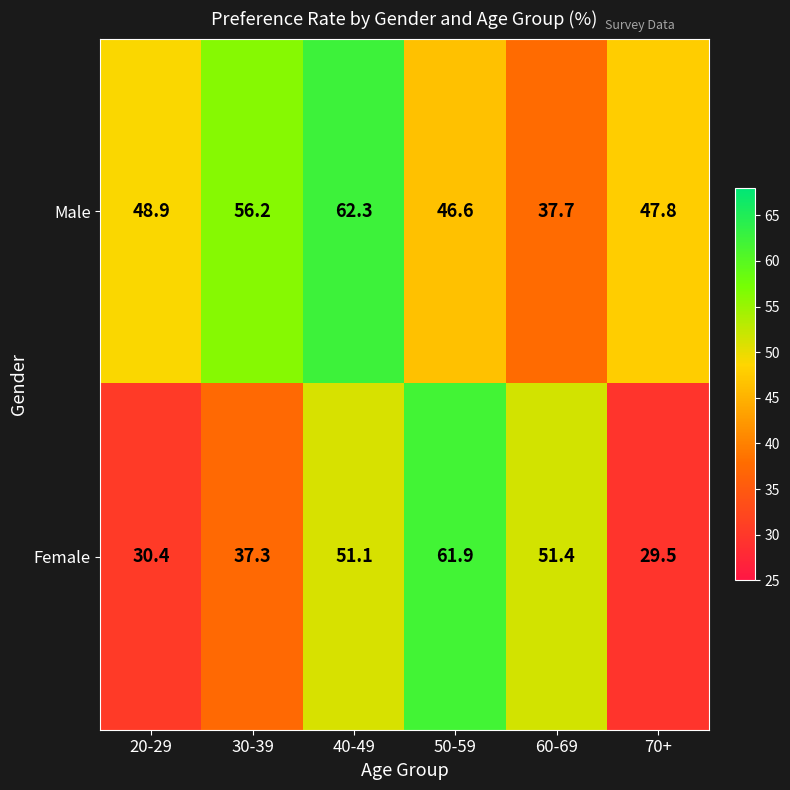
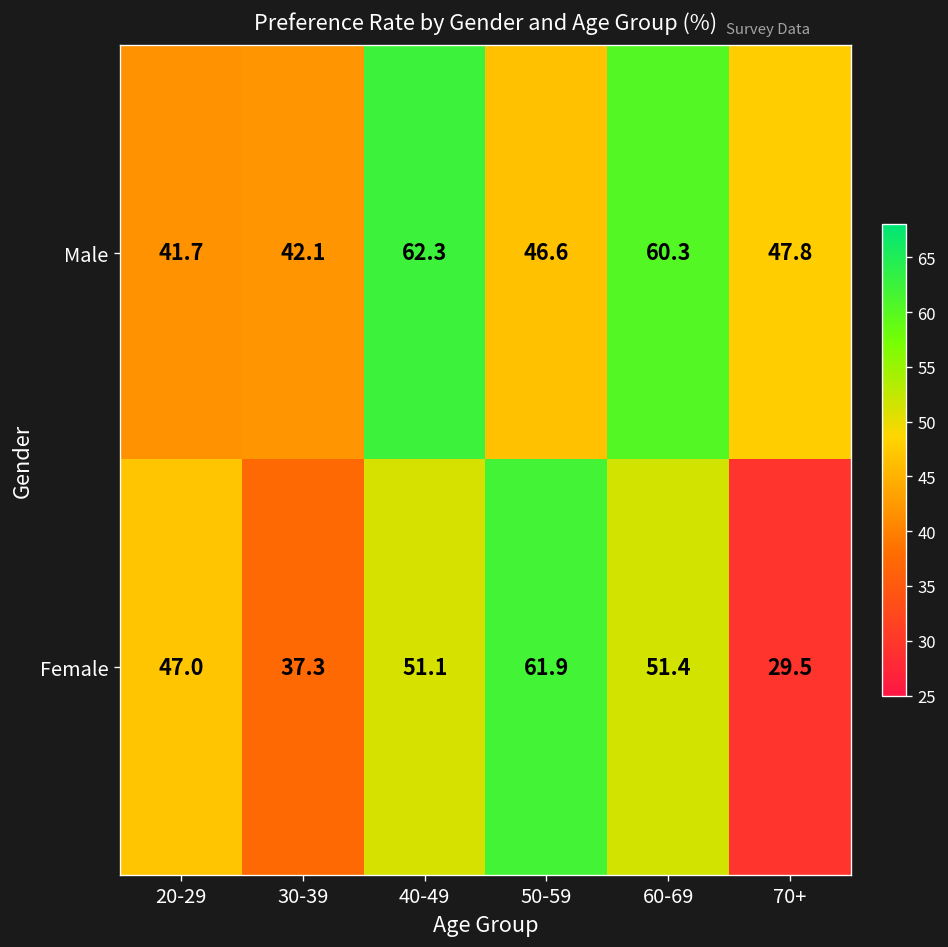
Male, 20-29: 48.9 -> 41.7
Male, 30-39: 56.2 -> 42.1
Male, 60-69: 37.7 -> 60.3
Female, 20-29: 30.4 -> 47.0
